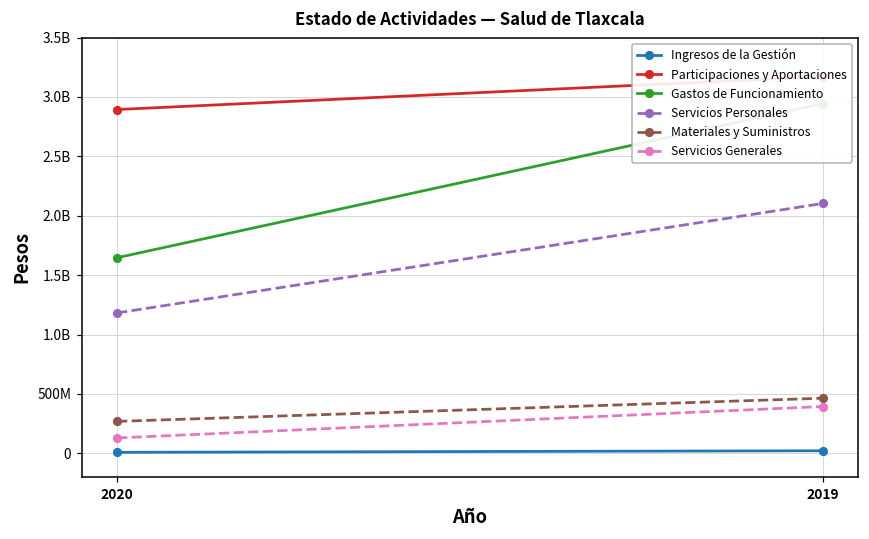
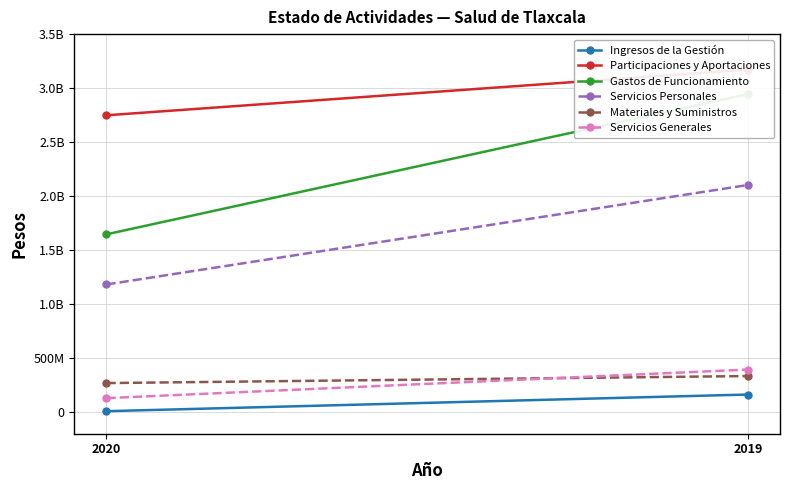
Participaciones y Aportaciones, 2020: 2890000000 -> 2750000000
Ingresos de la Gestión, 2019: 20000000 -> 160000000
Materiales y Suministros, 2019: 460000000 -> 330000000
